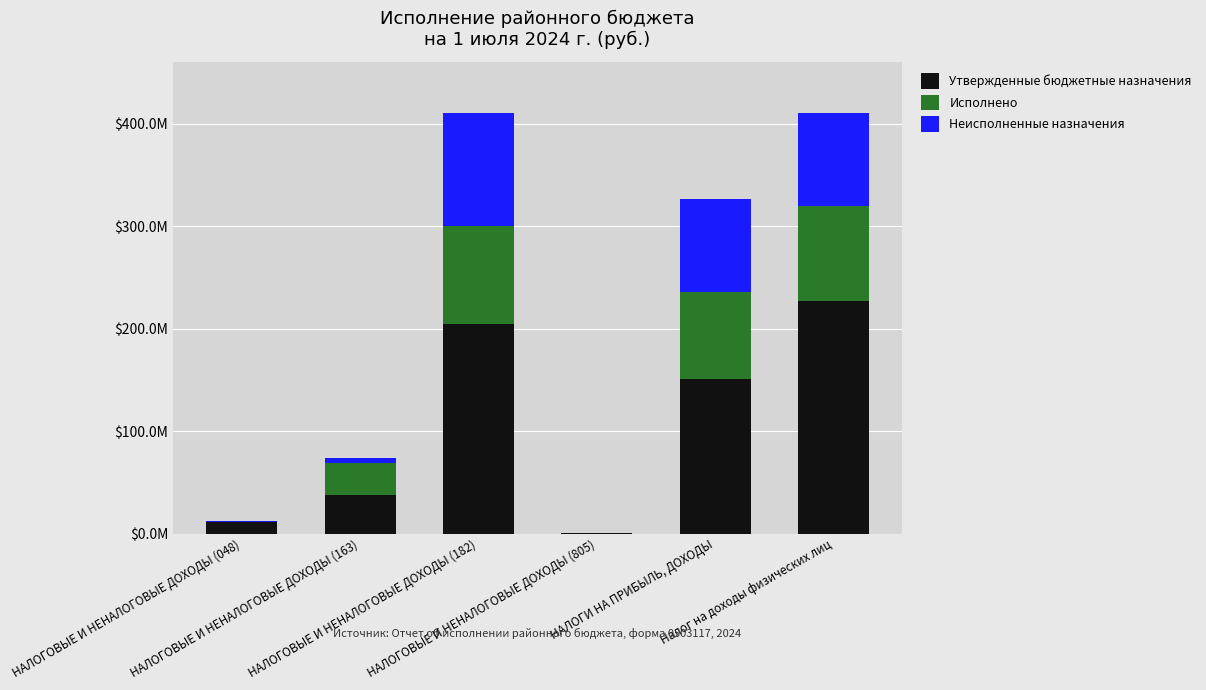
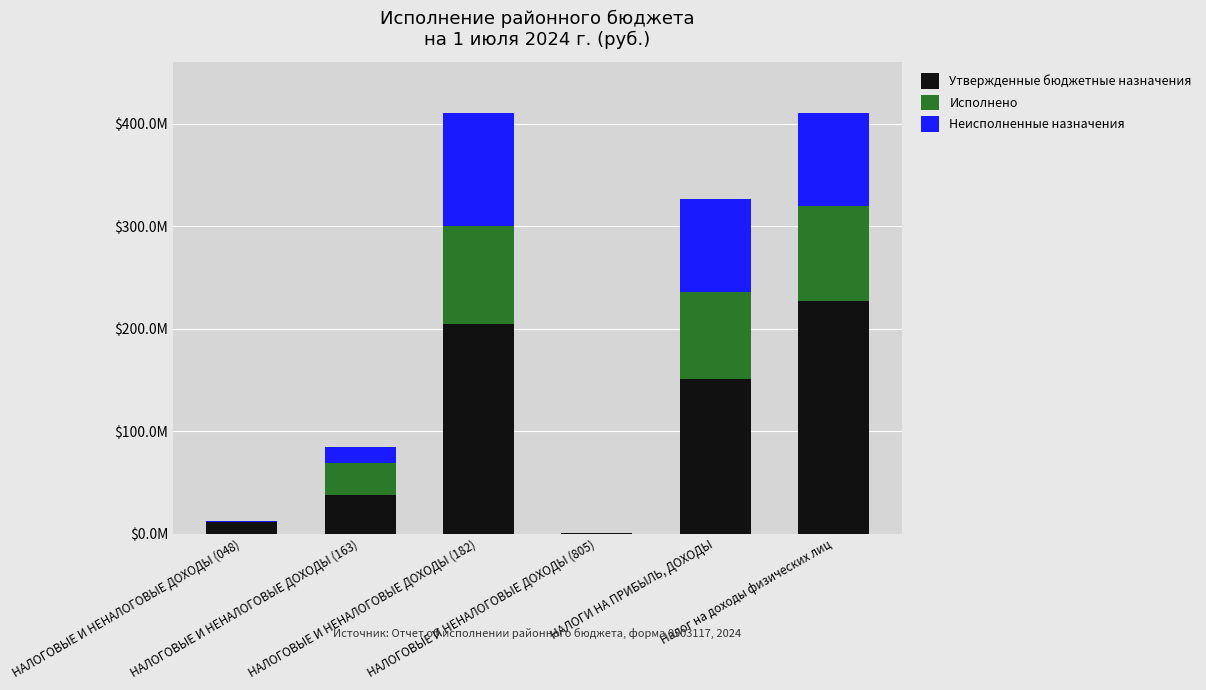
Неисполненные назначения, НАЛОГОВЫЕ И НЕНАЛОГОВЫЕ ДОХОДЫ (163): $5000000 -> $16000000
